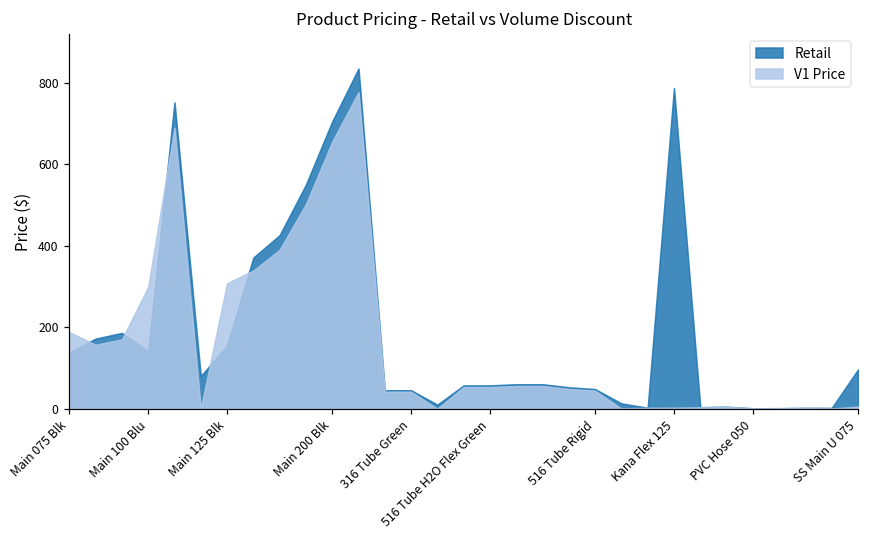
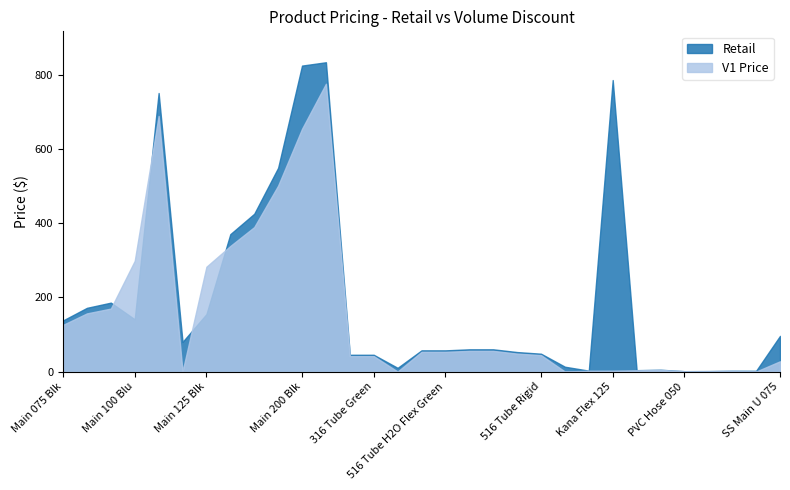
V1 Price, Main 075 Blk: 190 -> 130
V1 Price, Main 125 Blk: 310 -> 280
Retail, Main 200 Blk: 710 -> 830
V1 Price, SS Main U 075: 10 -> 30
